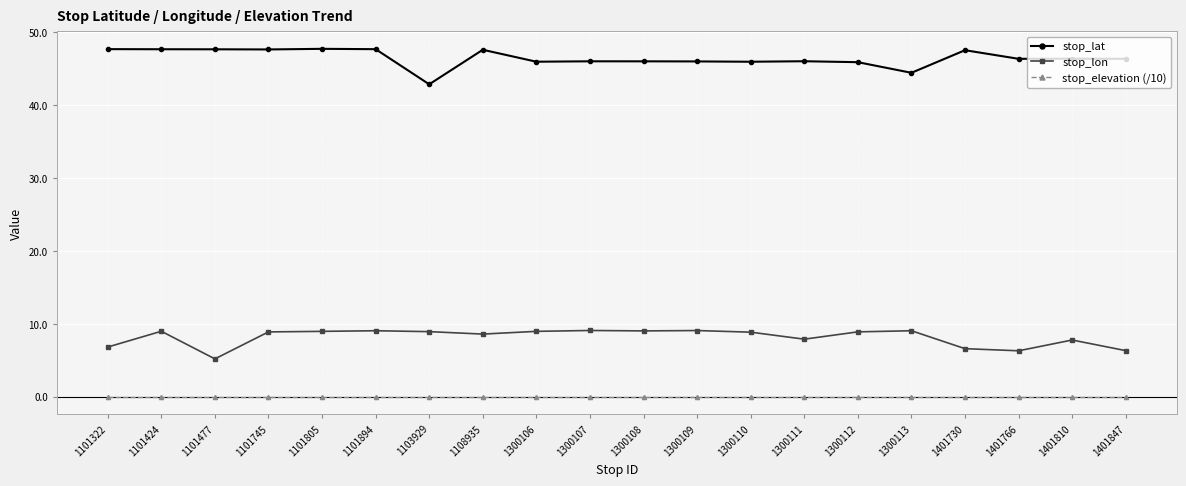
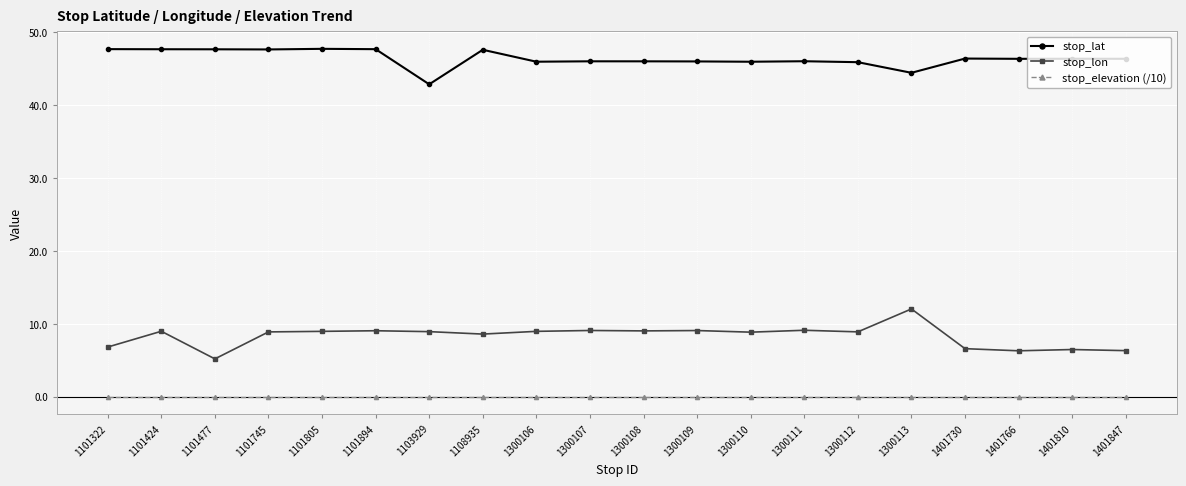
stop_lon, 1300111: 8 -> 9
stop_lon, 1300113: 9 -> 12
stop_lat, 1401730: 48 -> 46
stop_lon, 1401810: 8 -> 6
